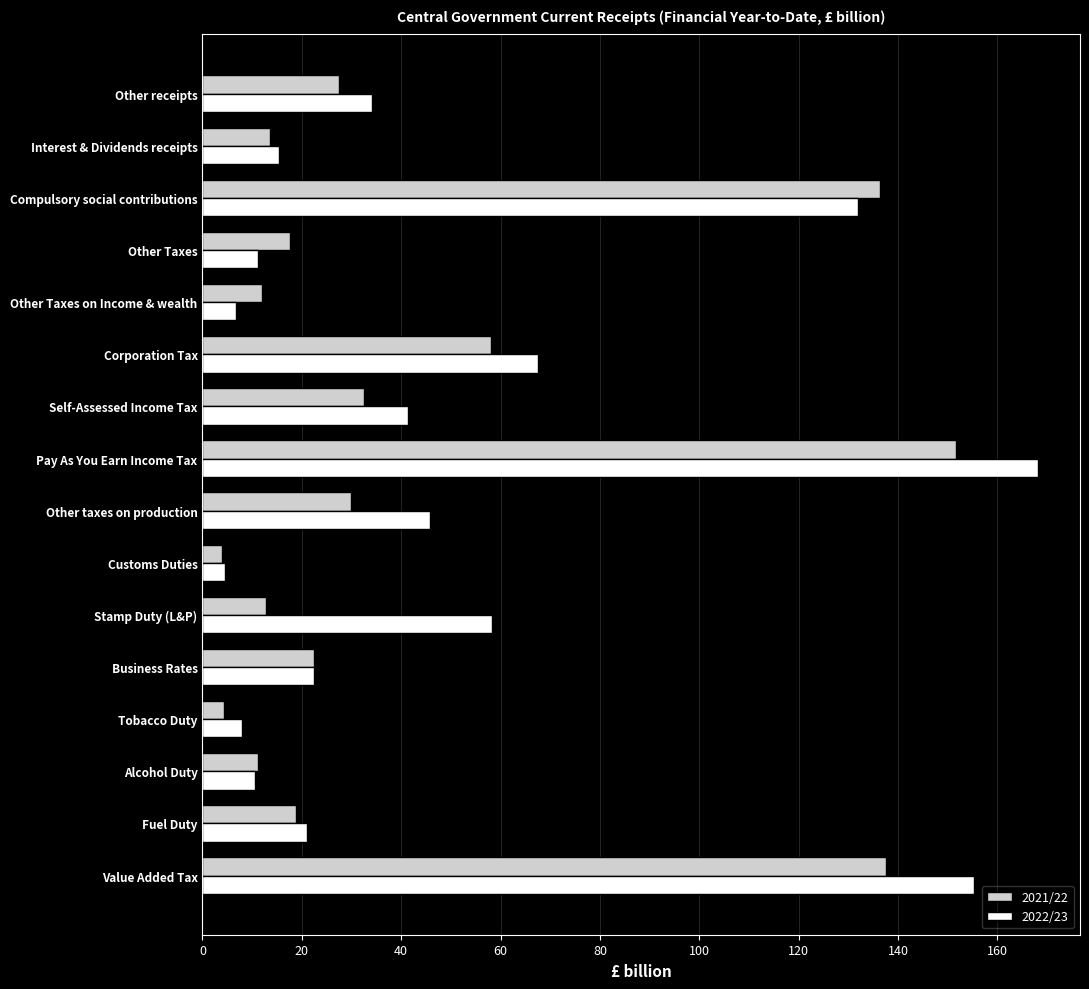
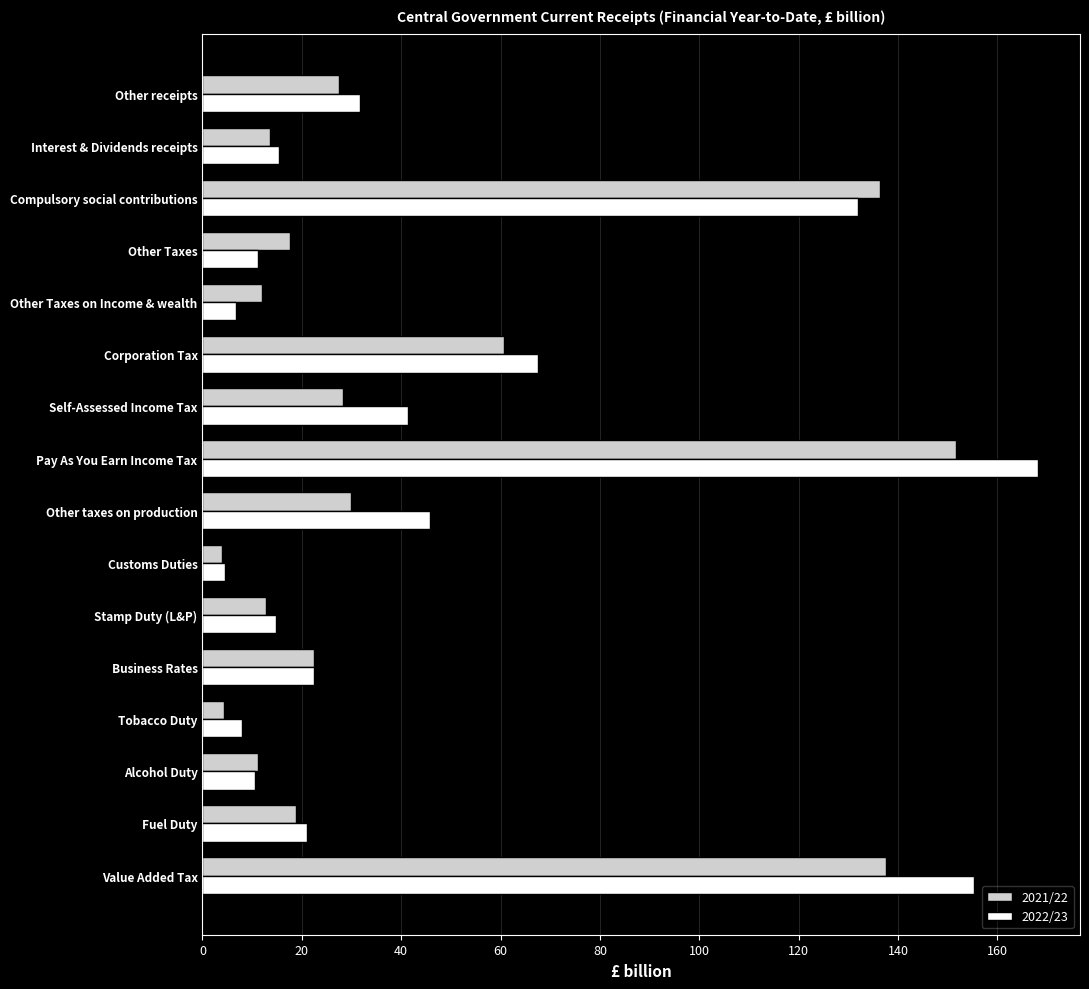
2022/23, Other receipts: 34 -> 32
2021/22, Corporation Tax: 58 -> 61
2021/22, Self-Assessed Income Tax: 33 -> 28
2022/23, Stamp Duty (L&P): 58 -> 15
